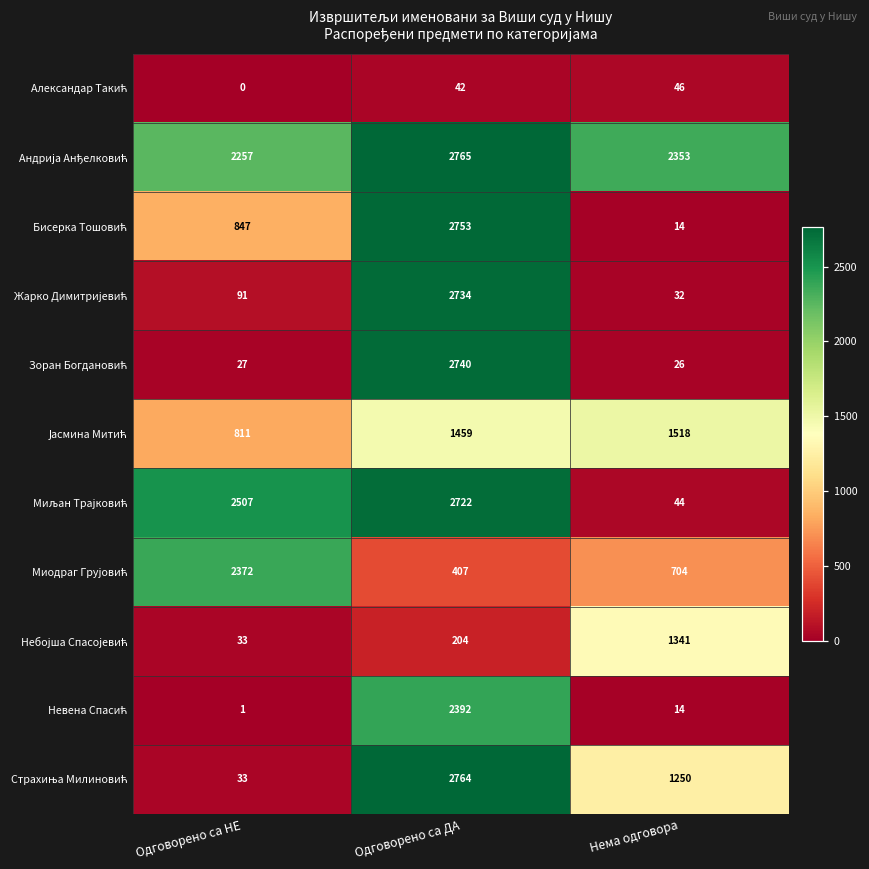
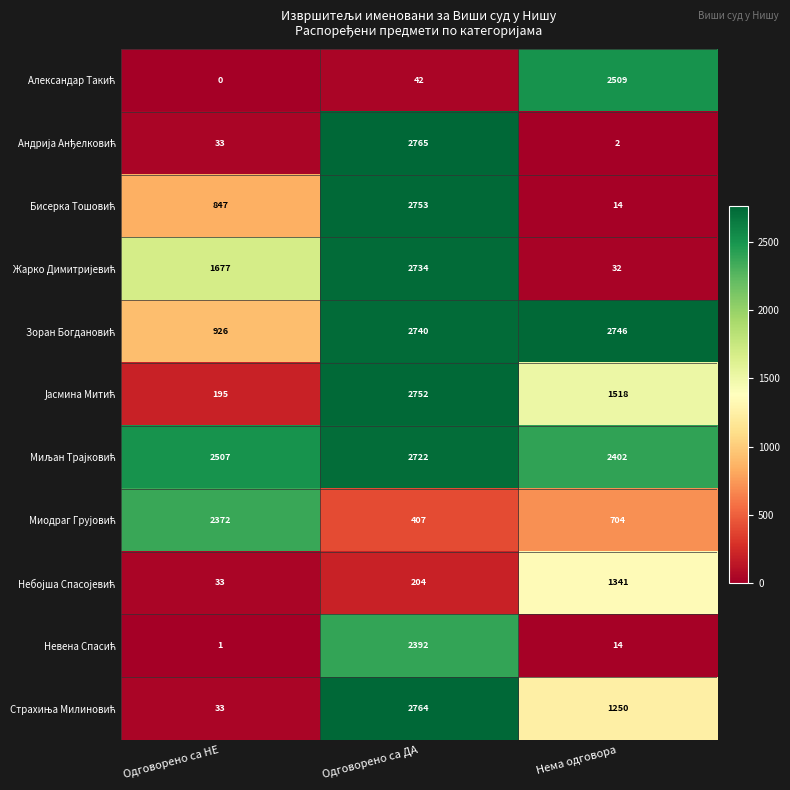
Александар Такић, Нема одговора: 46 -> 2509
Андрија Анђелковић, Одговорено са НЕ: 2257 -> 33
Андрија Анђелковић, Нема одговора: 2353 -> 2
Жарко Димитријевић, Одговорено са НЕ: 91 -> 1677
Зоран Богдановић, Одговорено са НЕ: 27 -> 926
Зоран Богдановић, Нема одговора: 26 -> 2746
Јасмина Митић, Одговорено са НЕ: 811 -> 195
Јасмина Митић, Одговорено са ДА: 1459 -> 2752
Миљан Трајковић, Нема одговора: 44 -> 2402
